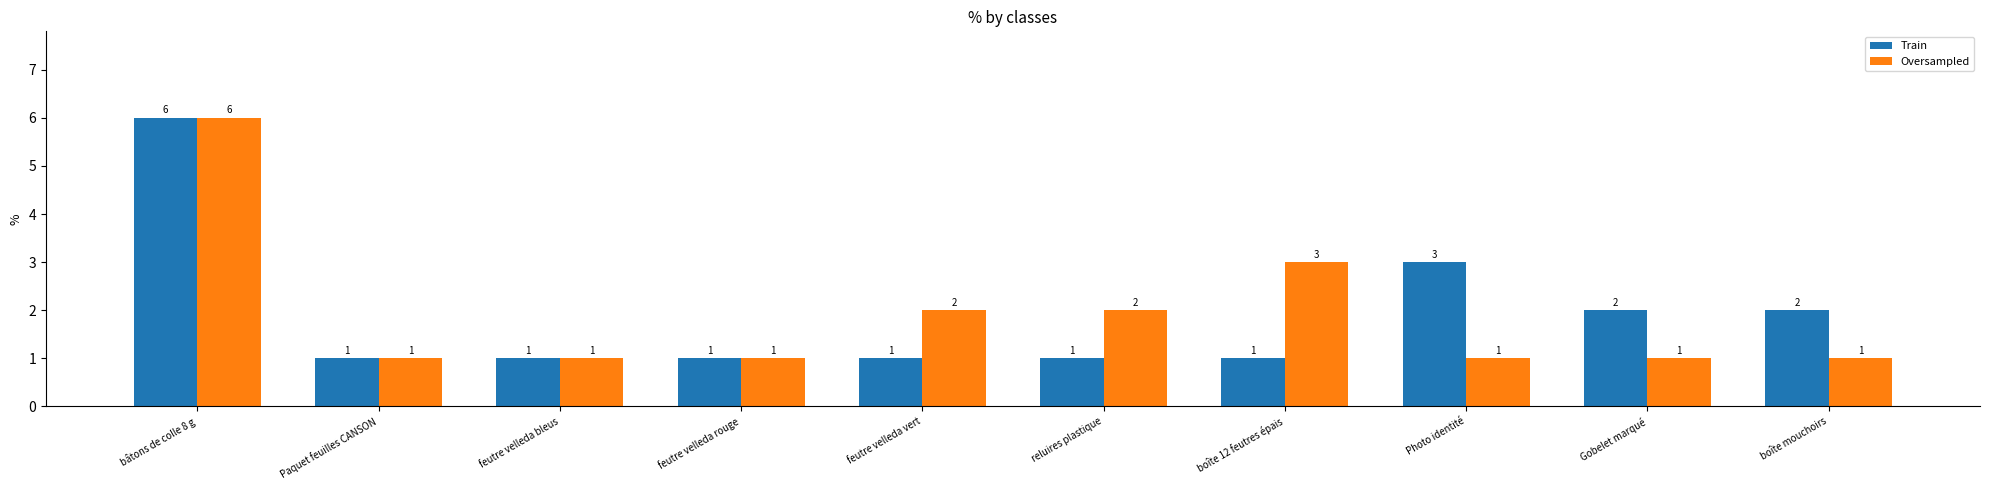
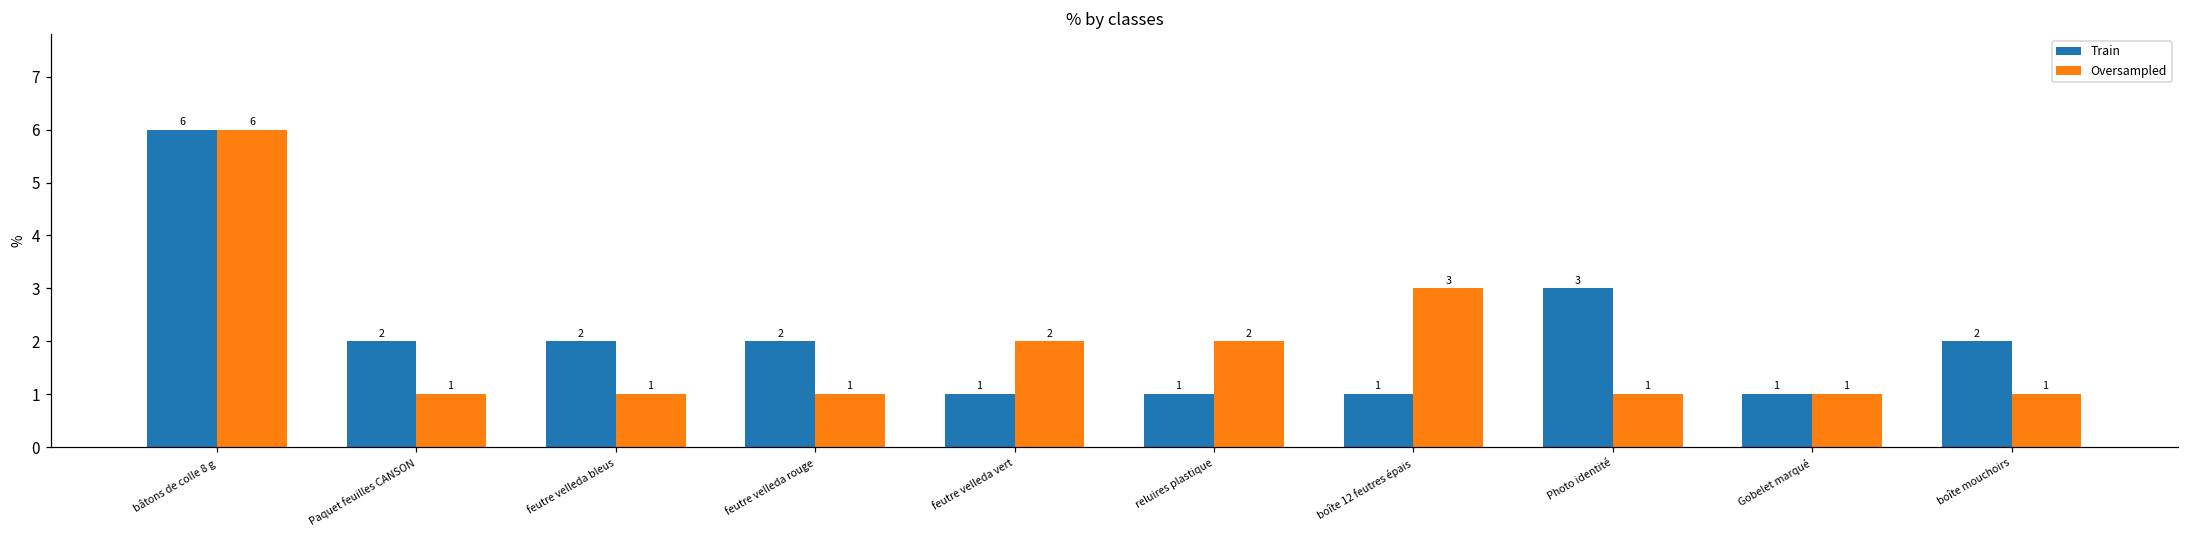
Train, Paquet feuilles CANSON: 1 -> 2
Train, feutre velleda bleus: 1 -> 2
Train, feutre velleda rouge: 1 -> 2
Train, Gobelet marqué: 2 -> 1
